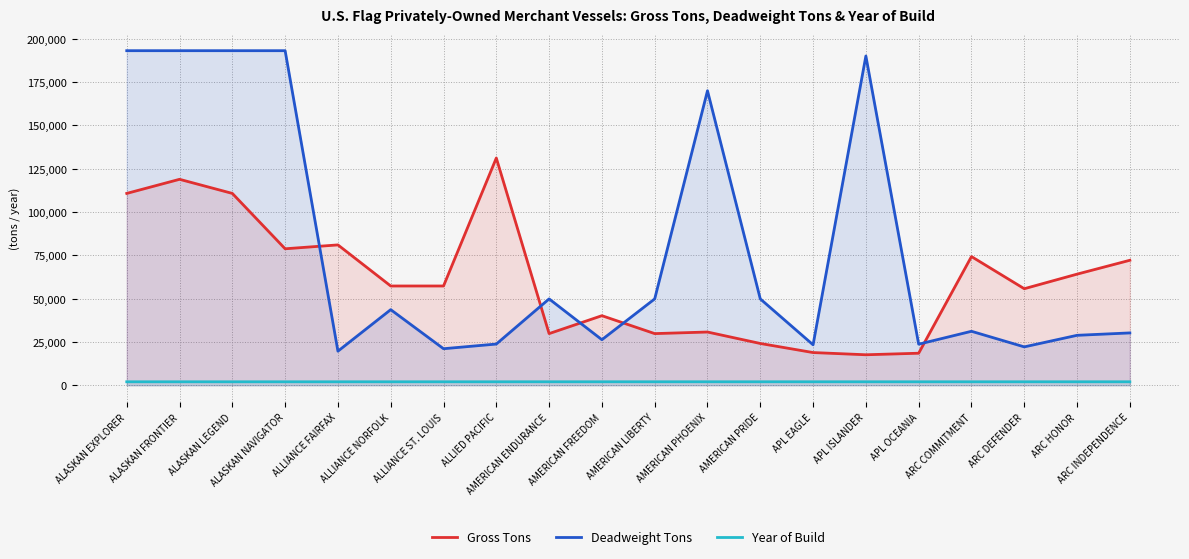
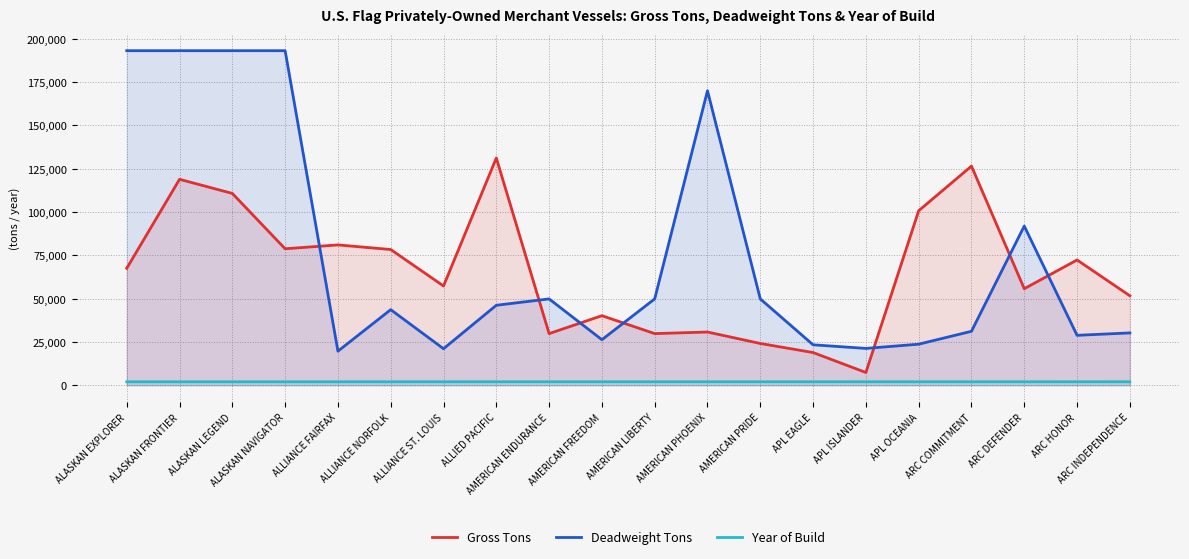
Gross Tons, ALASKAN EXPLORER: 111,000 -> 67,000
Gross Tons, ALLIANCE NORFOLK: 57,000 -> 78,000
Deadweight Tons, ALLIED PACIFIC: 24,000 -> 46,000
Gross Tons, APL ISLANDER: 18,000 -> 7,000
Deadweight Tons, APL ISLANDER: 190,000 -> 21,000
Gross Tons, APL OCEANIA: 18,000 -> 101,000
Gross Tons, ARC COMMITMENT: 74,000 -> 126,000
Deadweight Tons, ARC DEFENDER: 22,000 -> 92,000
Gross Tons, ARC HONOR: 64,000 -> 72,000
Gross Tons, ARC INDEPENDENCE: 72,000 -> 52,000
